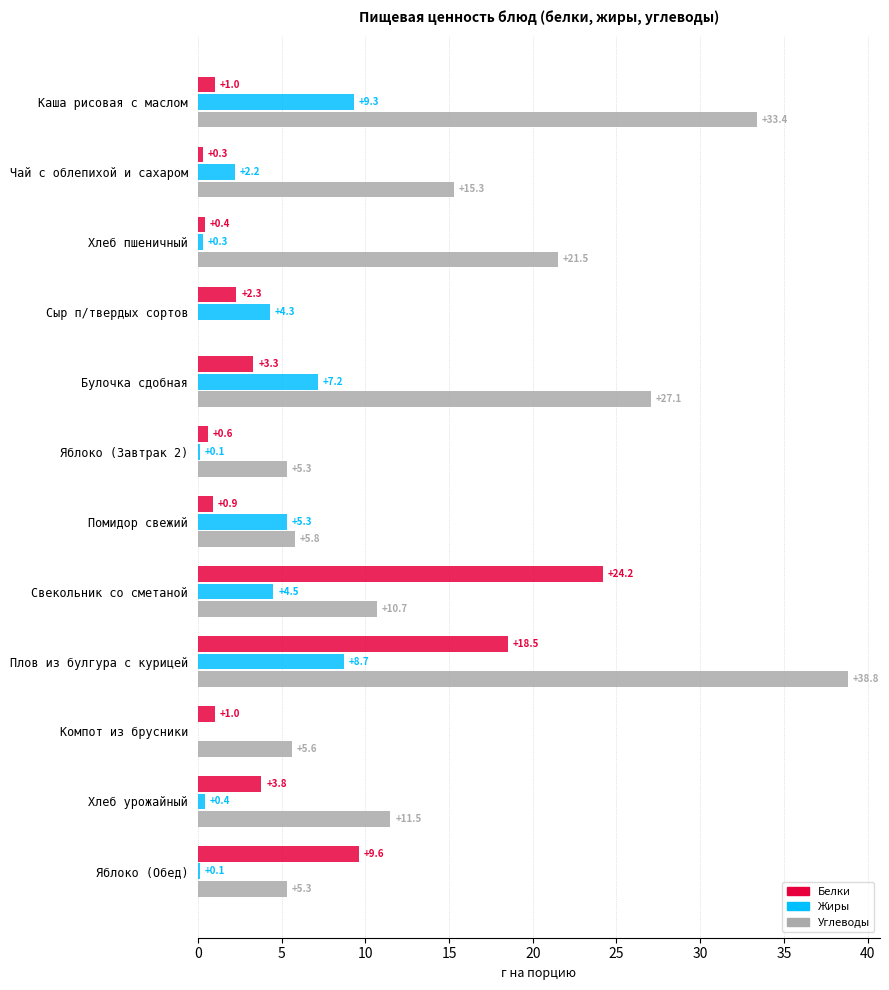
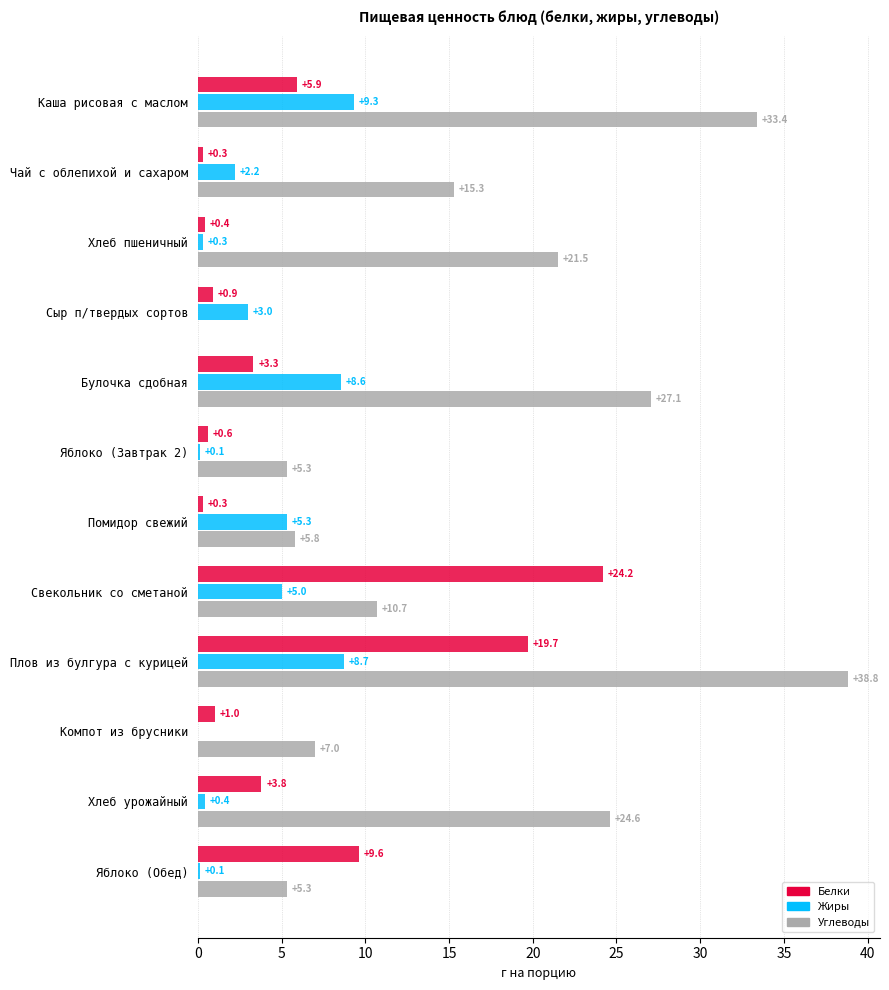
Белки, Каша рисовая с маслом: +1.0 -> +5.9
Белки, Сыр п/твердых сортов: +2.3 -> +0.9
Жиры, Сыр п/твердых сортов: +4.3 -> +3.0
Жиры, Булочка сдобная: +7.2 -> +8.6
Белки, Помидор свежий: +0.9 -> +0.3
Жиры, Свекольник со сметаной: +4.5 -> +5.0
Белки, Плов из булгура с курицей: +18.5 -> +19.7
Углеводы, Компот из брусники: +5.6 -> +7.0
Углеводы, Хлеб урожайный: +11.5 -> +24.6
